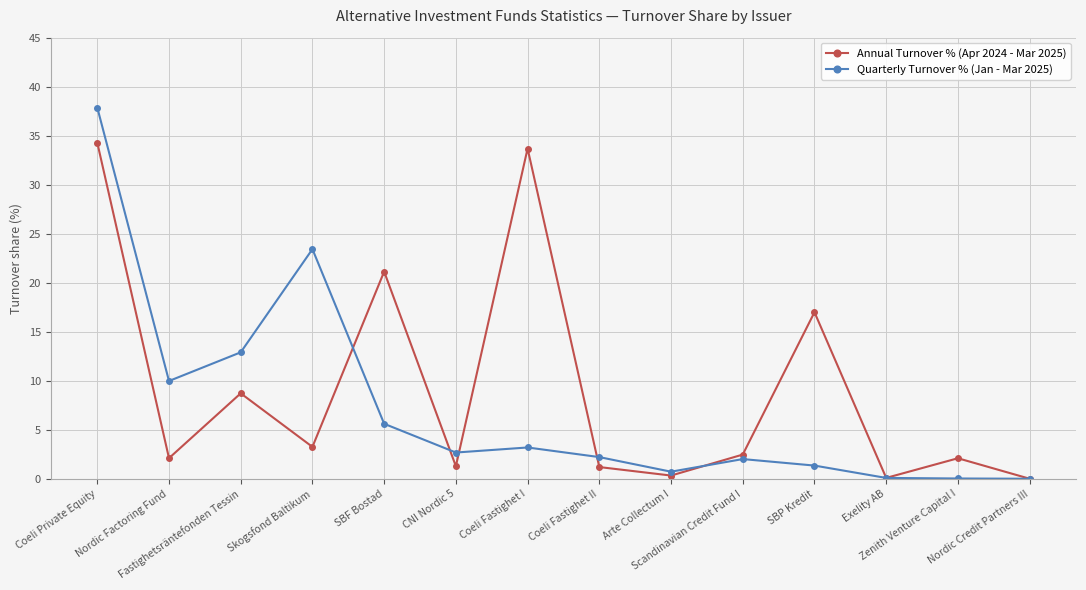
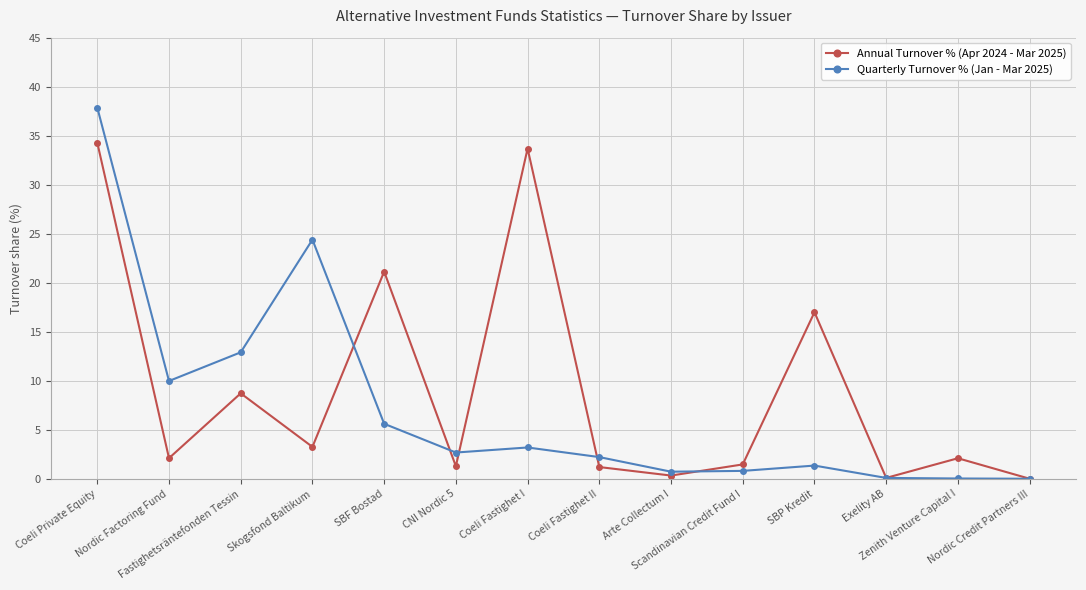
Quarterly Turnover % (Jan - Mar 2025), Skogsfond Baltikum: 23 -> 24
Annual Turnover % (Apr 2024 - Mar 2025), Scandinavian Credit Fund I: 2 -> 1
Quarterly Turnover % (Jan - Mar 2025), Scandinavian Credit Fund I: 2 -> 1
